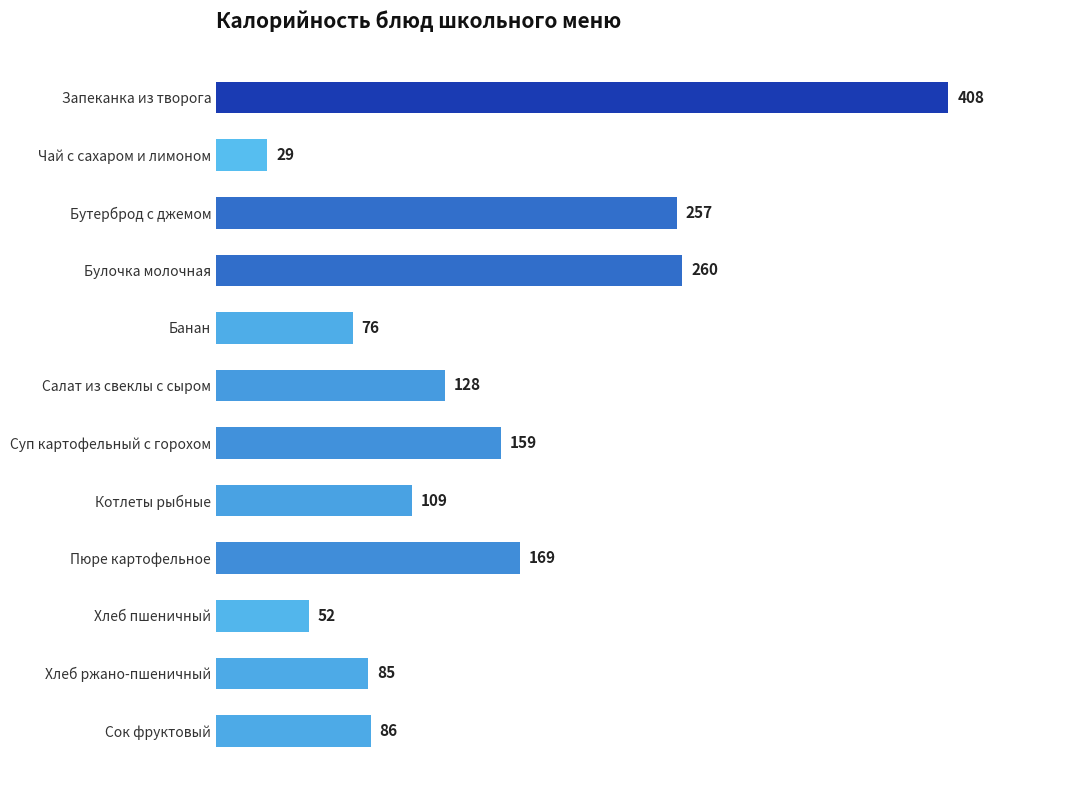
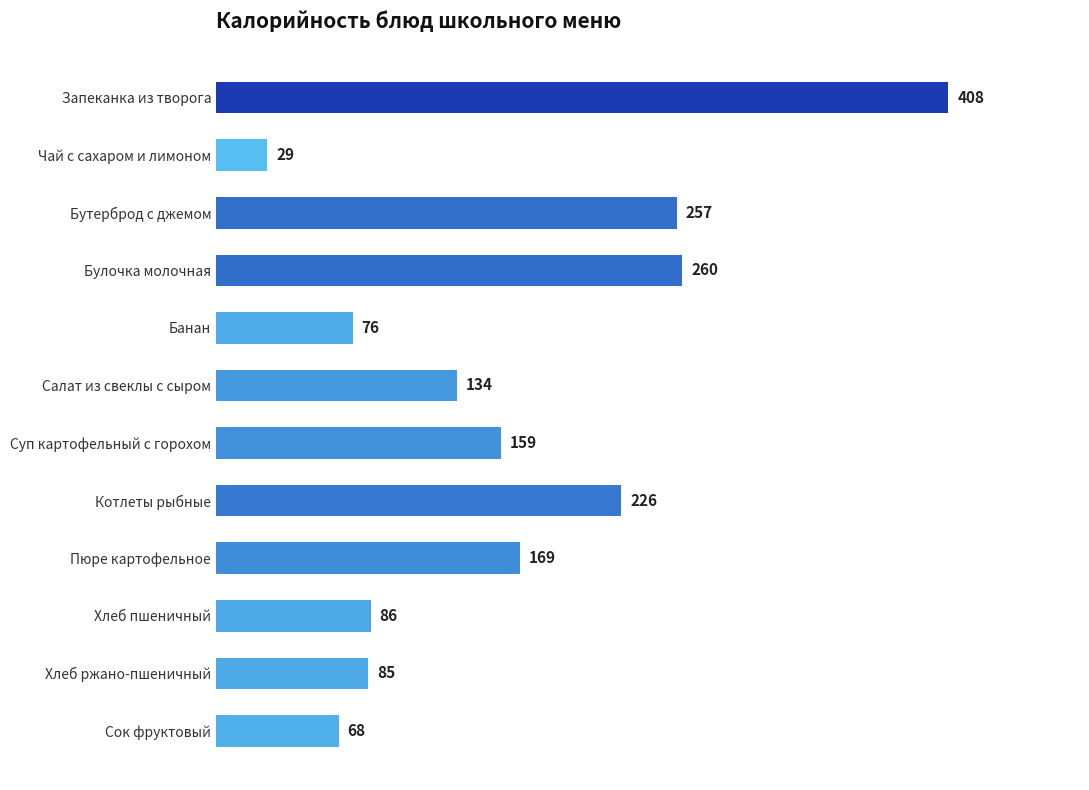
Салат из свеклы с сыром: 128 -> 134
Котлеты рыбные: 109 -> 226
Хлеб пшеничный: 52 -> 86
Сок фруктовый: 86 -> 68
